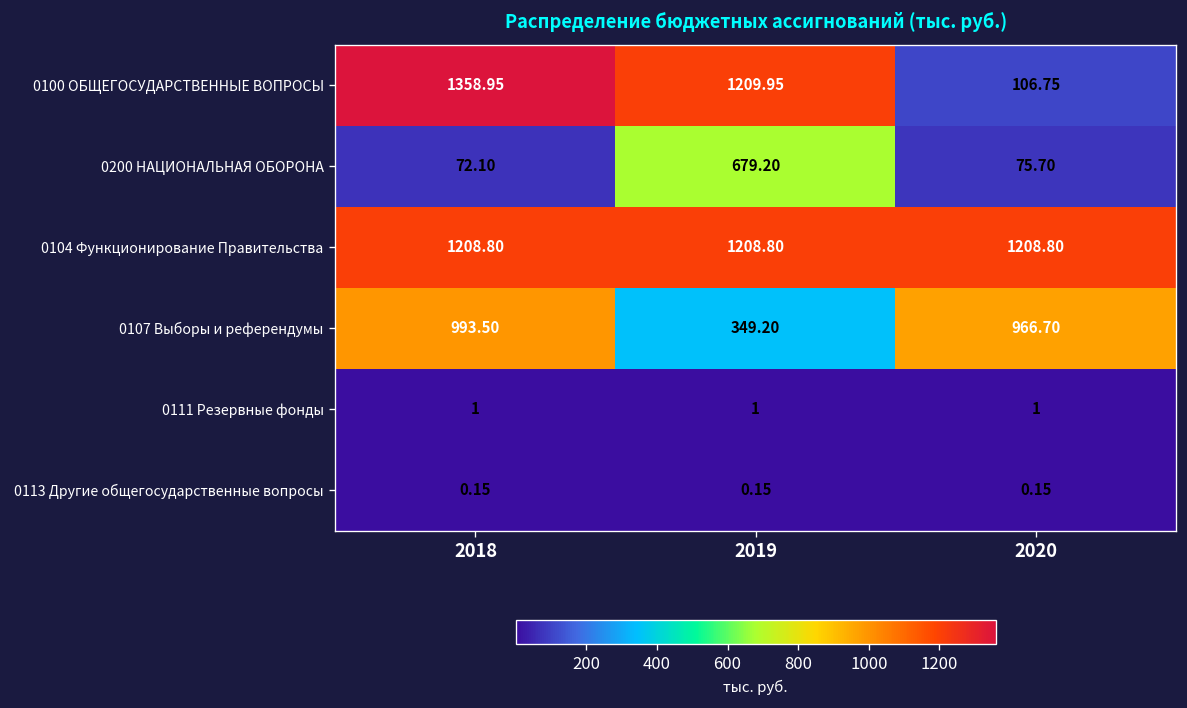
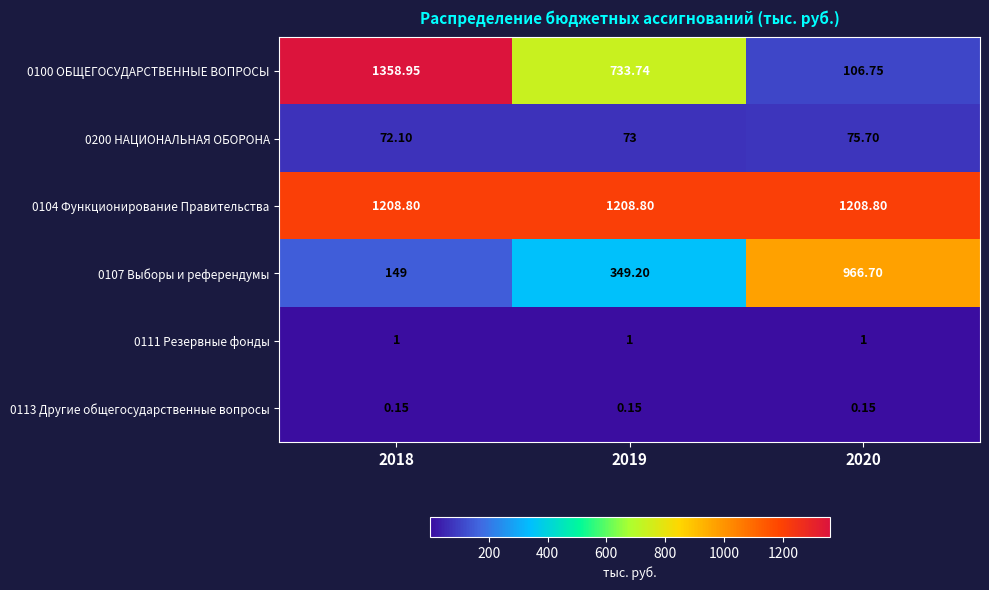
0100 ОБЩЕГОСУДАРСТВЕННЫЕ ВОПРОСЫ, 2019: 1209.95 -> 733.74
0200 НАЦИОНАЛЬНАЯ ОБОРОНА, 2019: 679.20 -> 73
0107 Выборы и референдумы, 2018: 993.50 -> 149
